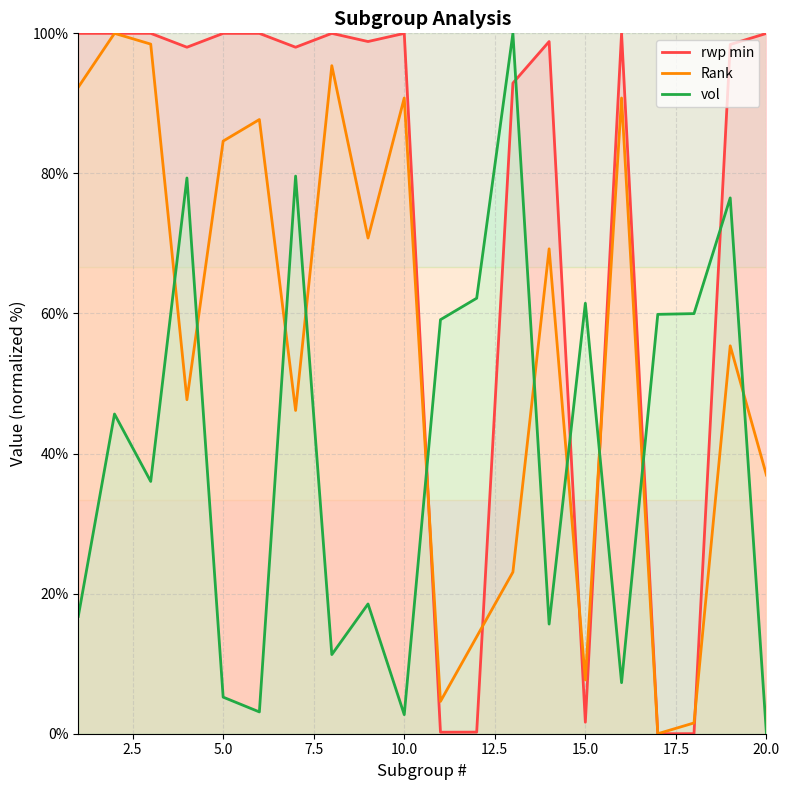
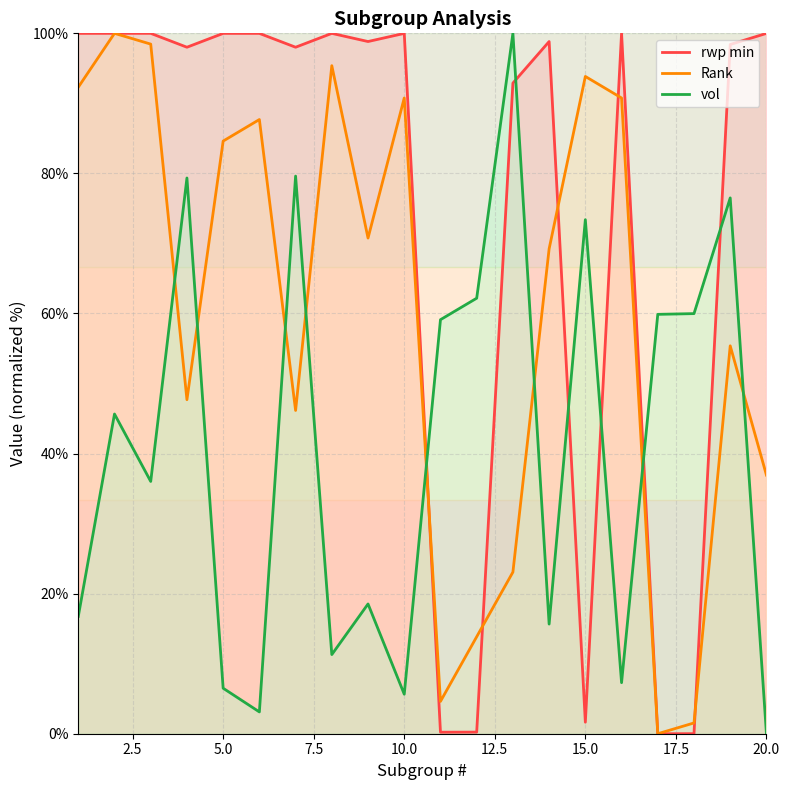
vol, 5.0: 5% -> 6%
vol, 10.0: 3% -> 6%
Rank, 15.0: 8% -> 94%
vol, 15.0: 61% -> 73%
